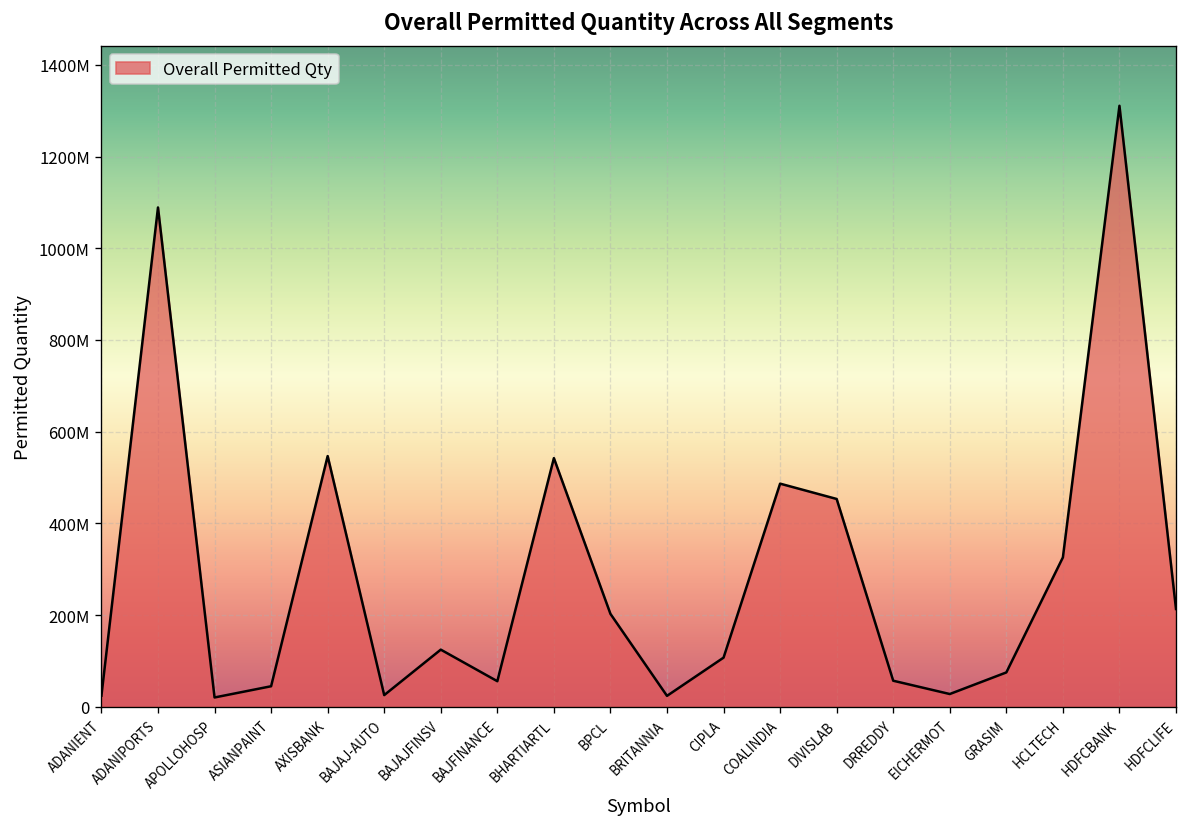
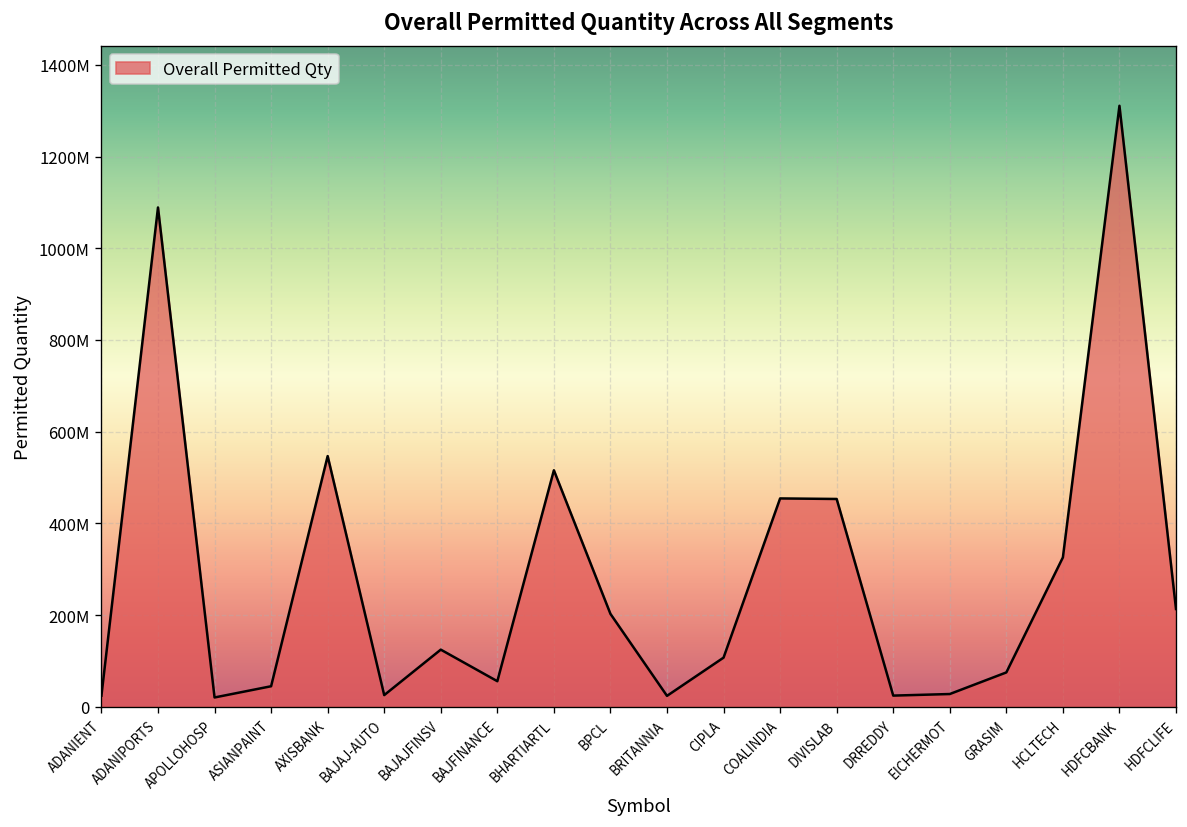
BHARTIARTL: 540000000 -> 520000000
COALINDIA: 490000000 -> 450000000
DRREDDY: 60000000 -> 20000000
